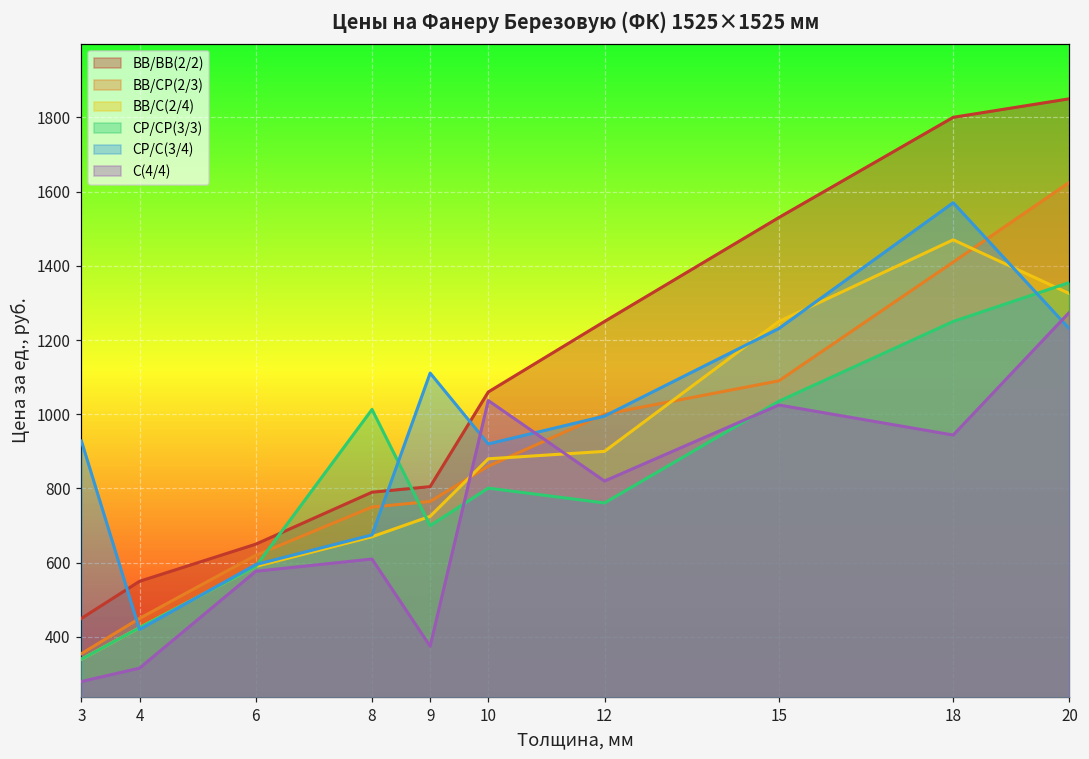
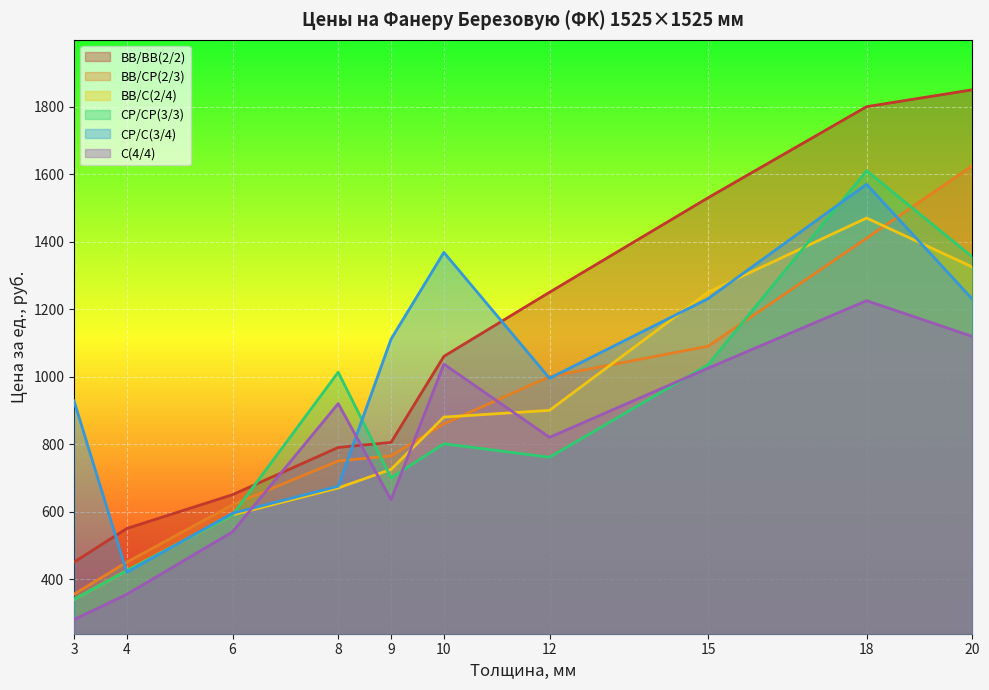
С(4/4), 4: 320 -> 360
С(4/4), 6: 580 -> 540
С(4/4), 8: 610 -> 920
С(4/4), 9: 380 -> 640
СР/С(3/4), 10: 920 -> 1370
СР/СР(3/3), 18: 1250 -> 1610
С(4/4), 18: 940 -> 1230
С(4/4), 20: 1280 -> 1120
